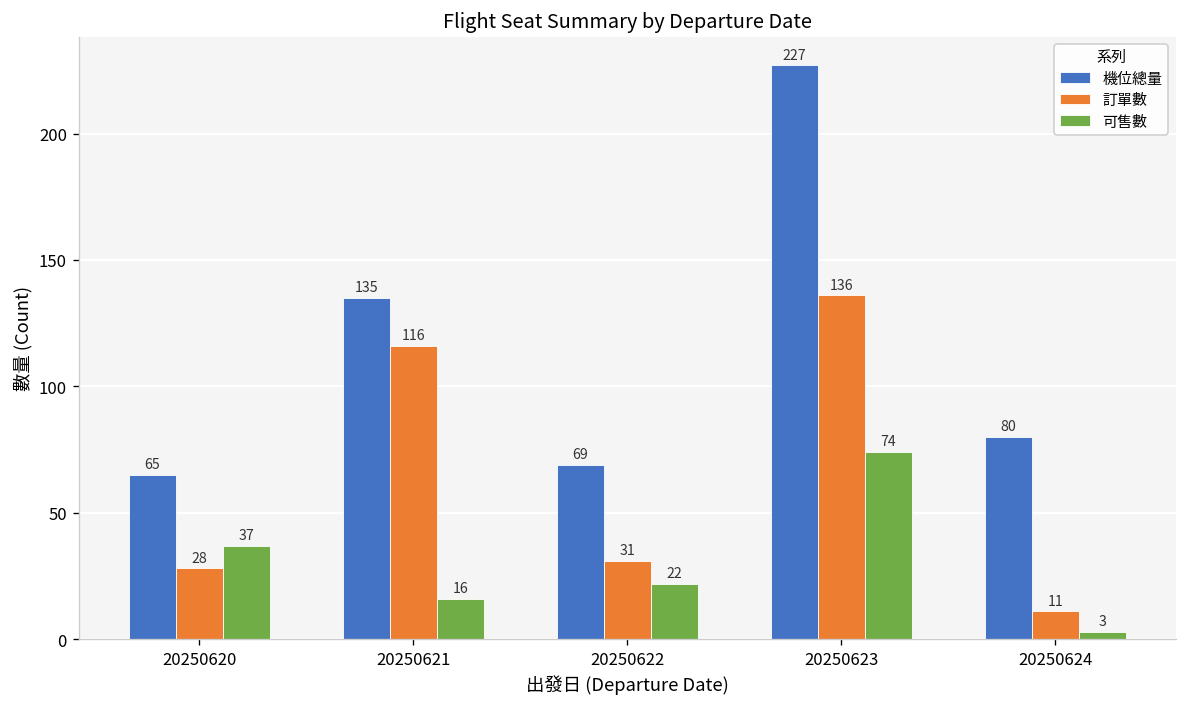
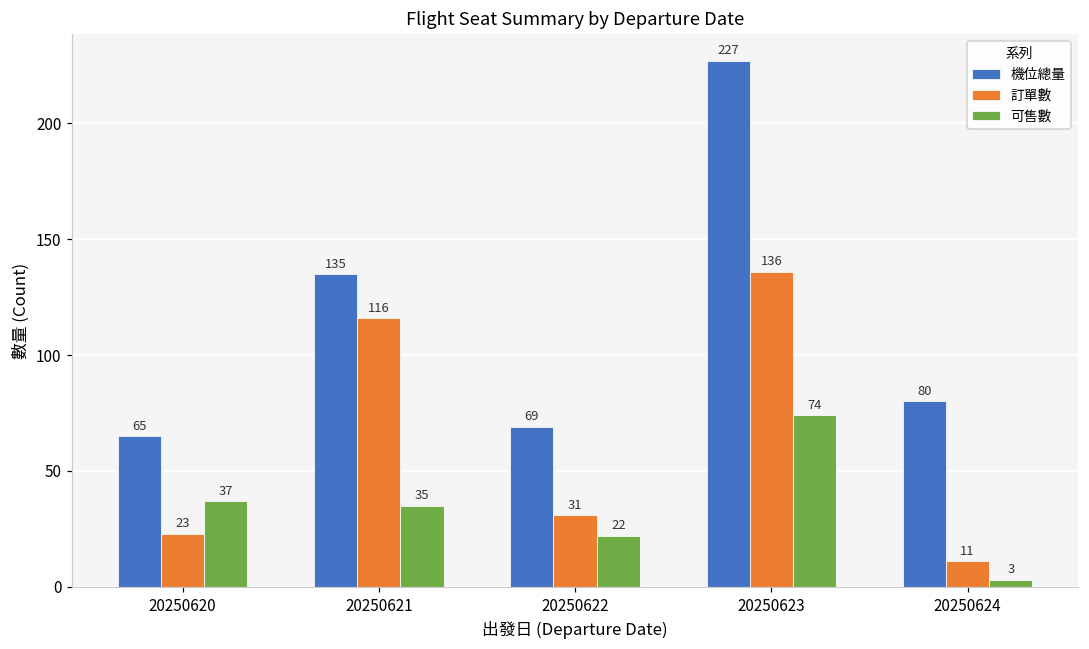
訂單數, 20250620: 28 -> 23
可售數, 20250621: 16 -> 35
